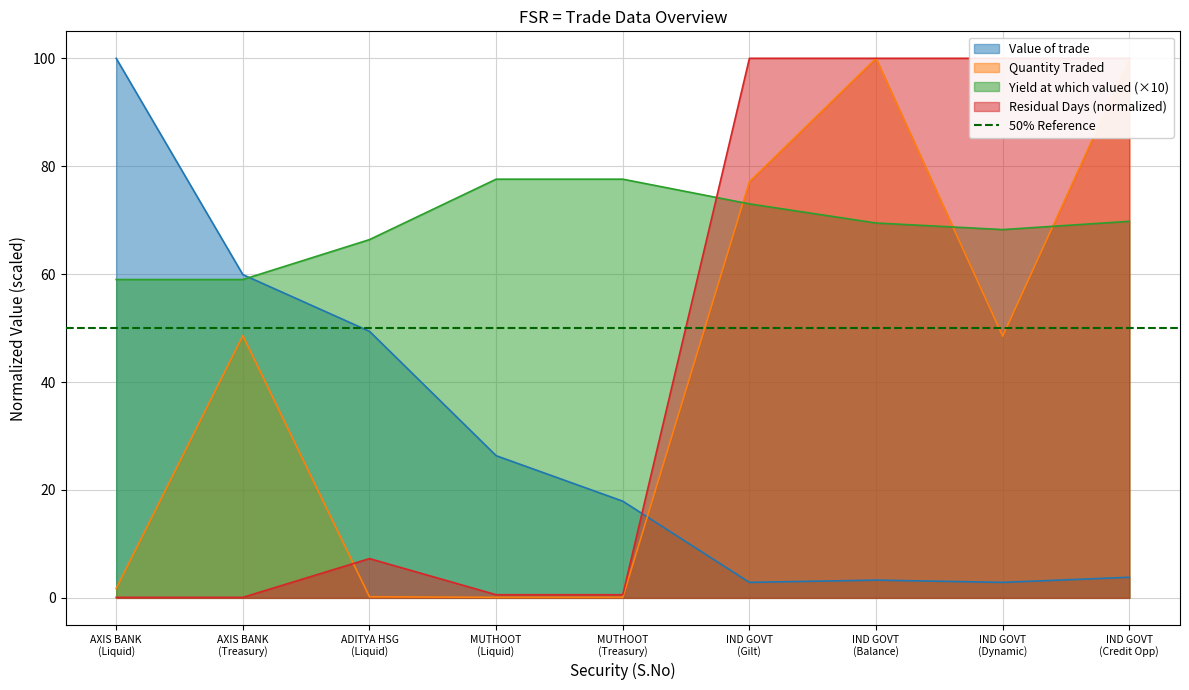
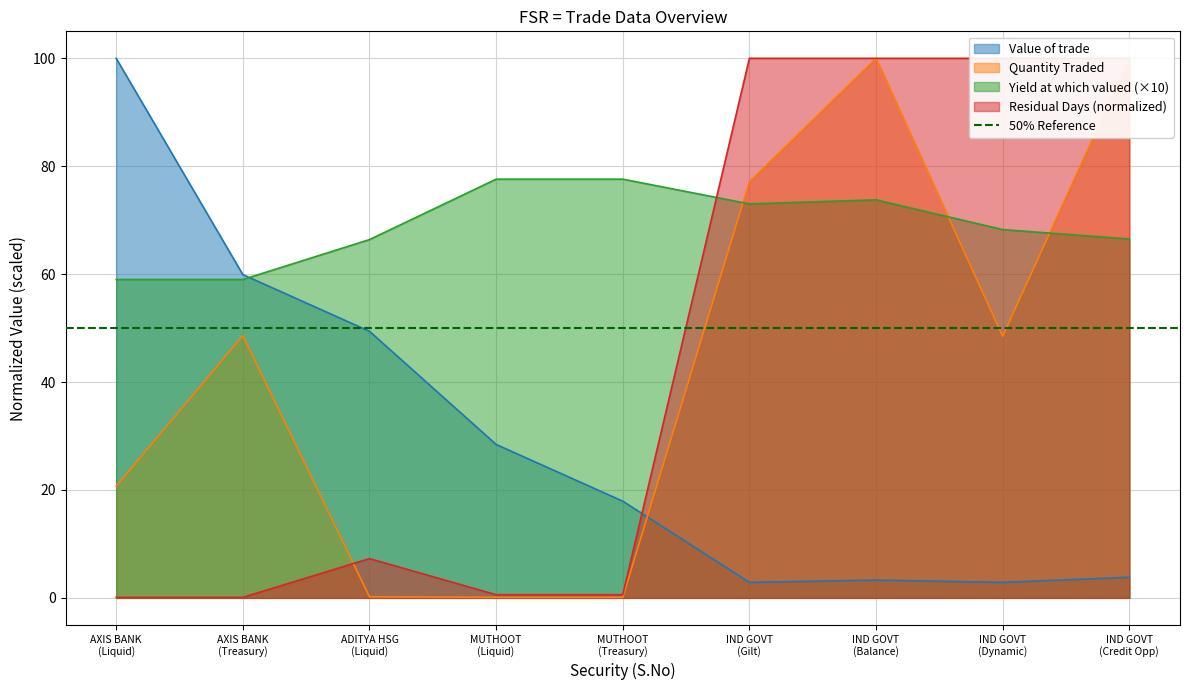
Quantity Traded, AXIS BANK (Liquid): 2 -> 21
Value of trade, MUTHOOT (Liquid): 26 -> 28
Yield at which valued (×10), IND GOVT (Balance): 69 -> 74
Yield at which valued (×10), IND GOVT (Credit Opp): 70 -> 67
